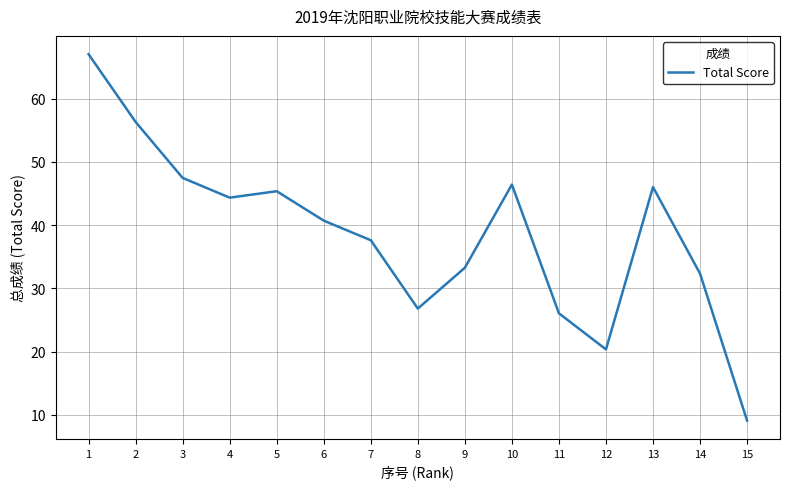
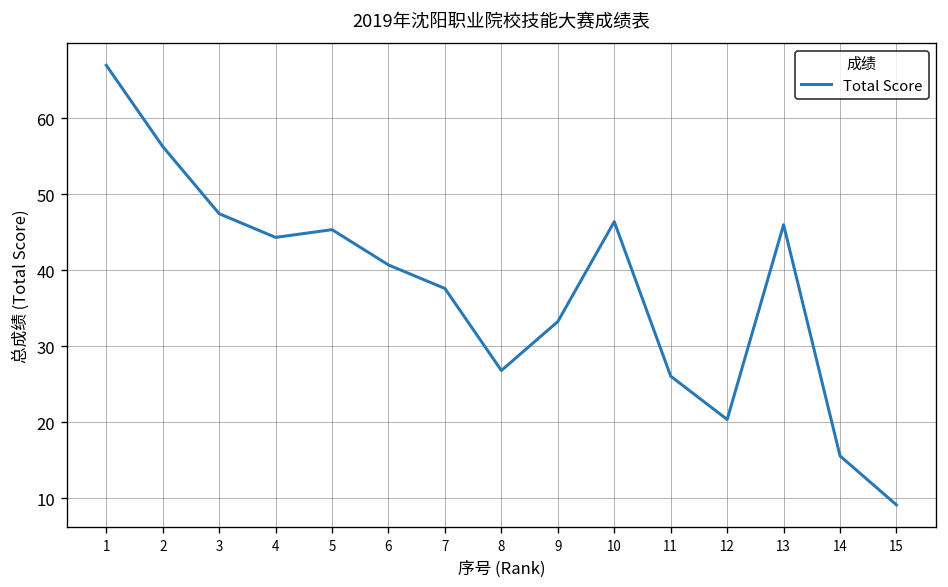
14: 32 -> 16
